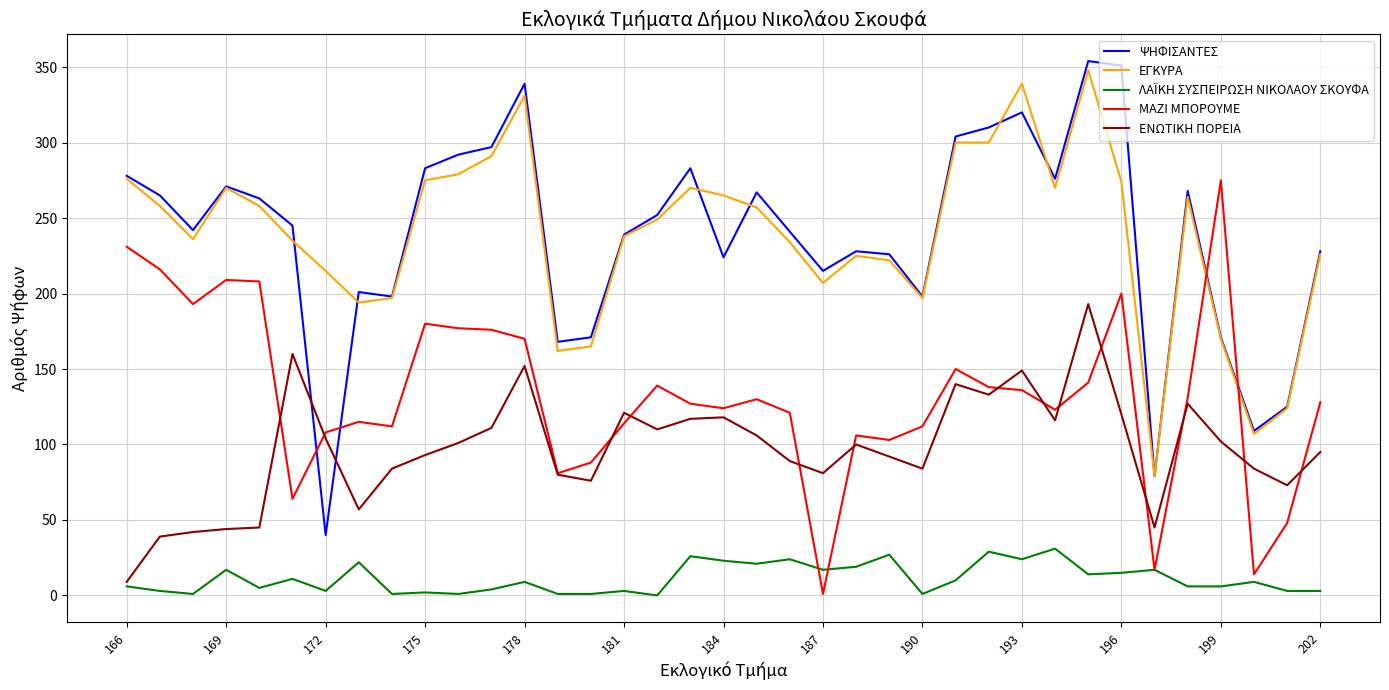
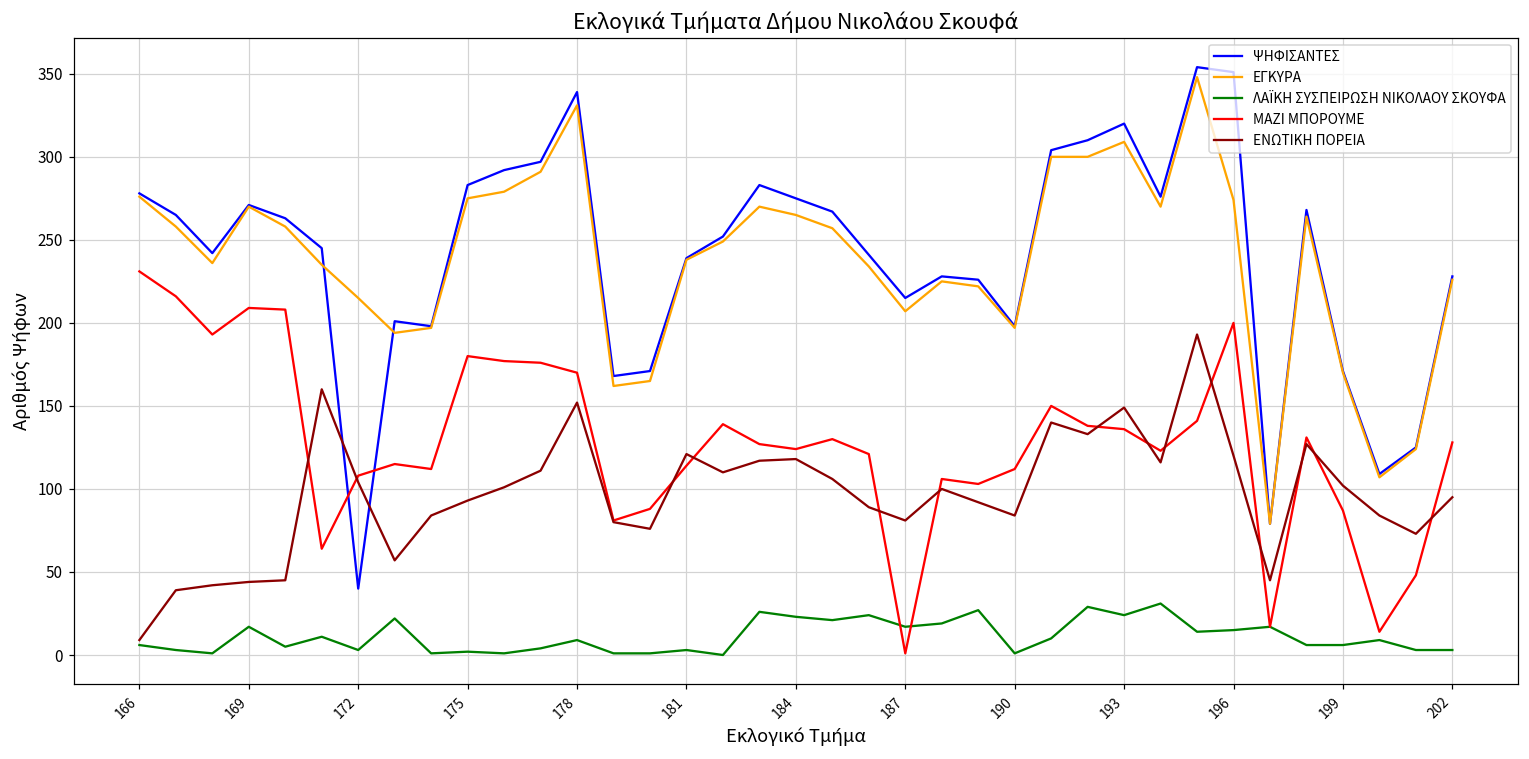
ΨΗΦΙΣΑΝΤΕΣ, 184: 224 -> 275
ΕΓΚΥΡΑ, 193: 339 -> 309
ΜΑΖΙ ΜΠΟΡΟΥΜΕ, 199: 275 -> 87
